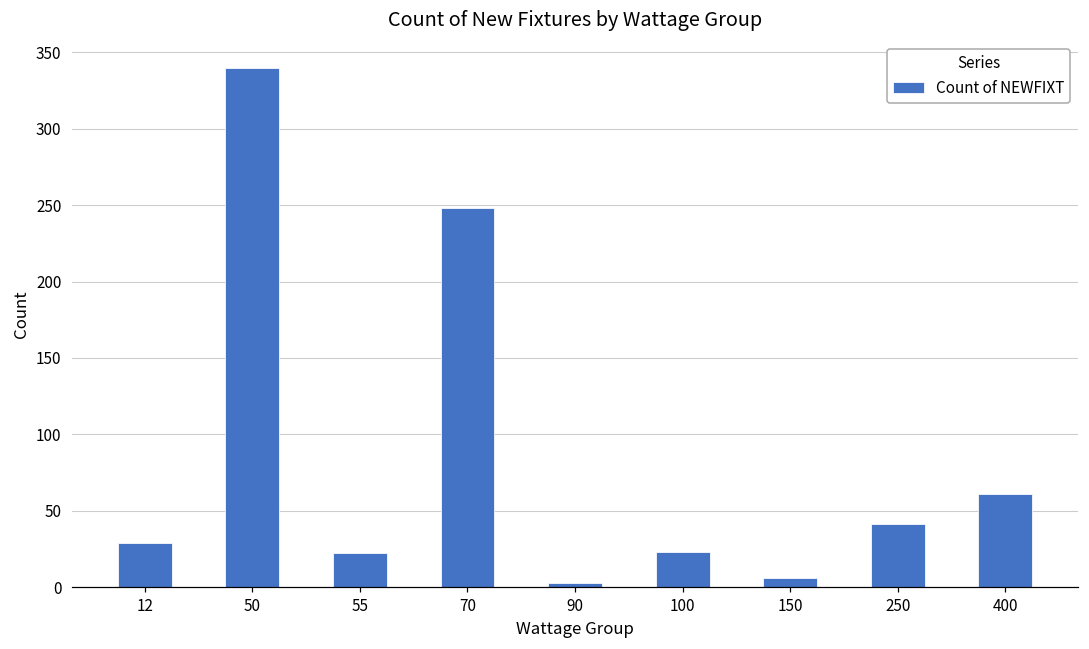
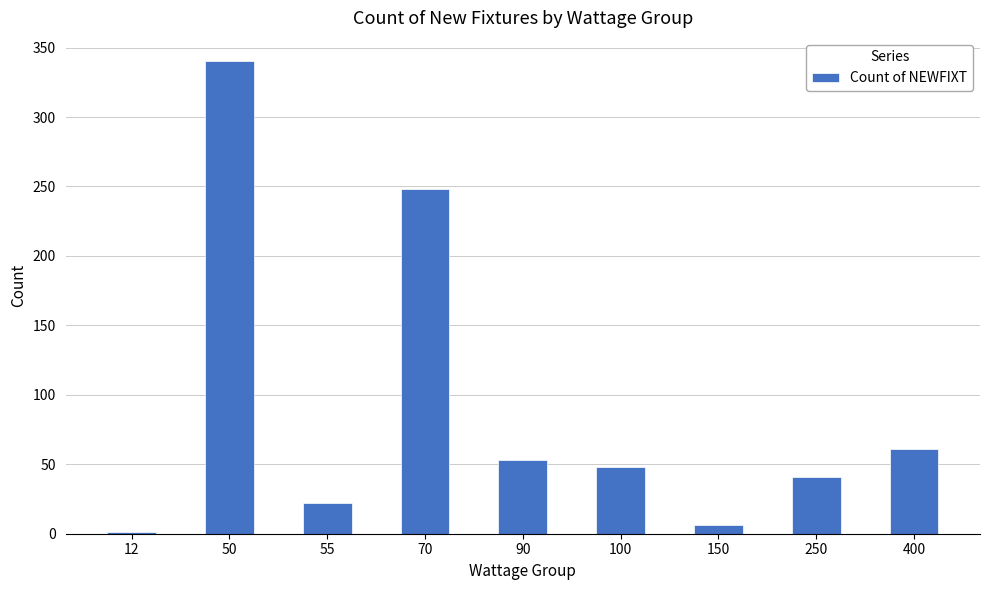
12: 29 -> 1
90: 3 -> 53
100: 23 -> 48
